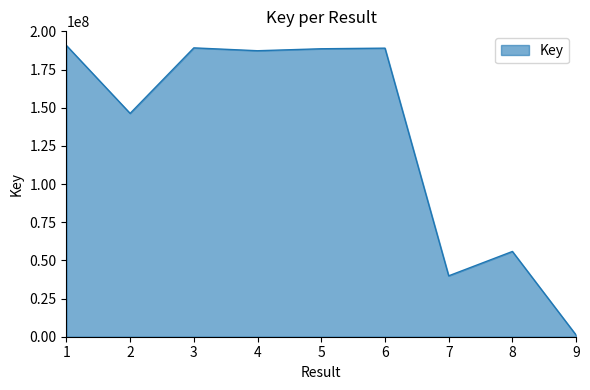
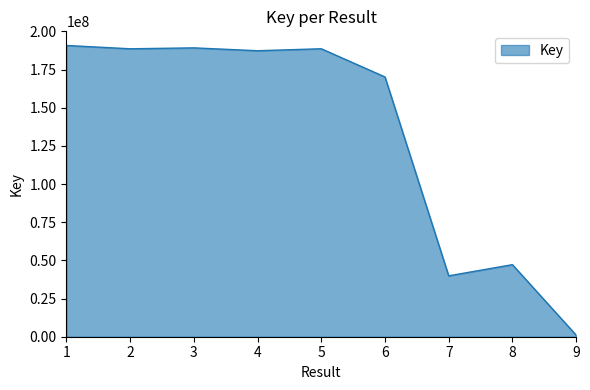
2: 146000000 -> 189000000
6: 189000000 -> 170000000
8: 56000000 -> 47000000
